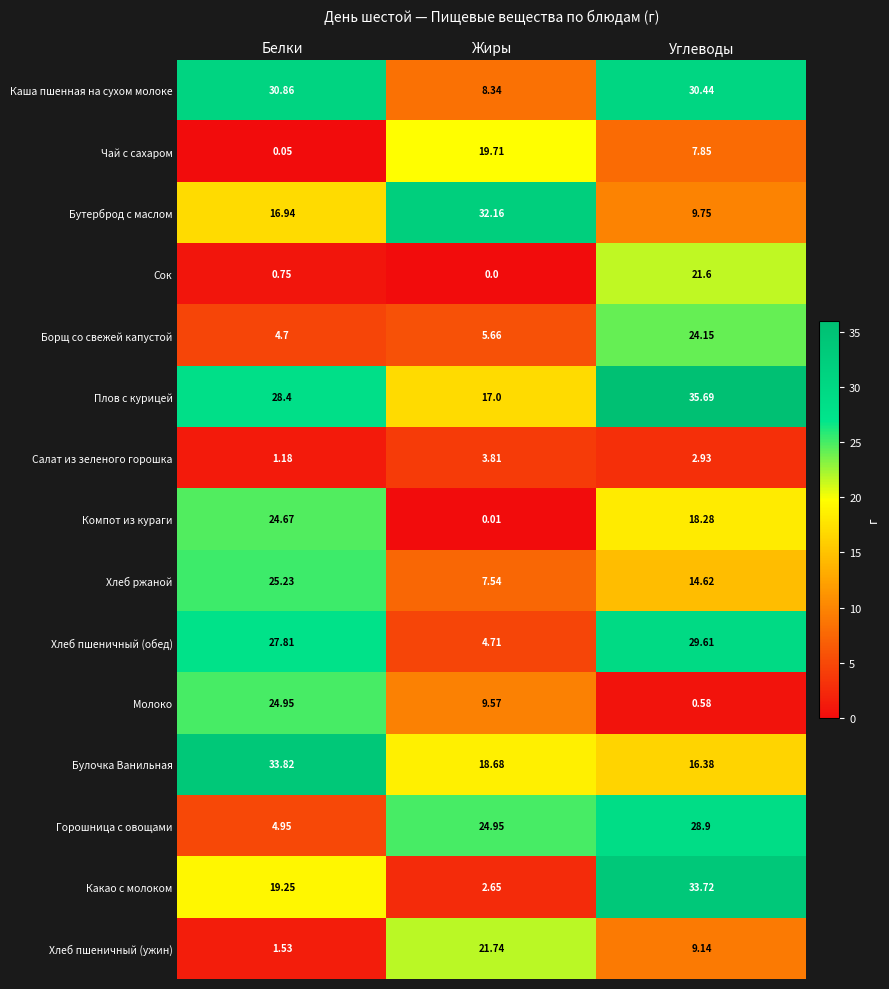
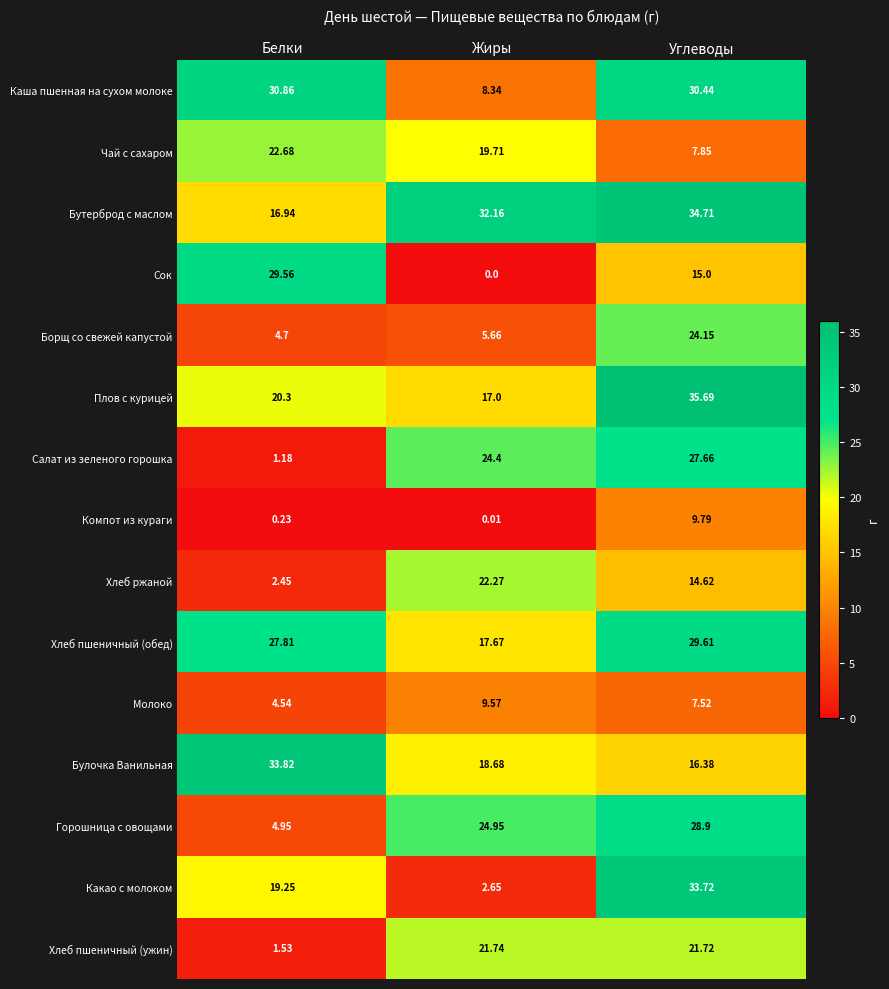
Чай с сахаром, Белки: 0.05 -> 22.68
Бутерброд с маслом, Углеводы: 9.75 -> 34.71
Сок, Белки: 0.75 -> 29.56
Сок, Углеводы: 21.6 -> 15.0
Плов с курицей, Белки: 28.4 -> 20.3
Салат из зеленого горошка, Жиры: 3.81 -> 24.4
Салат из зеленого горошка, Углеводы: 2.93 -> 27.66
Компот из кураги, Белки: 24.67 -> 0.23
Компот из кураги, Углеводы: 18.28 -> 9.79
Хлеб ржаной, Белки: 25.23 -> 2.45
Хлеб ржаной, Жиры: 7.54 -> 22.27
Хлеб пшеничный (обед), Жиры: 4.71 -> 17.67
Молоко, Белки: 24.95 -> 4.54
Молоко, Углеводы: 0.58 -> 7.52
Хлеб пшеничный (ужин), Углеводы: 9.14 -> 21.72
